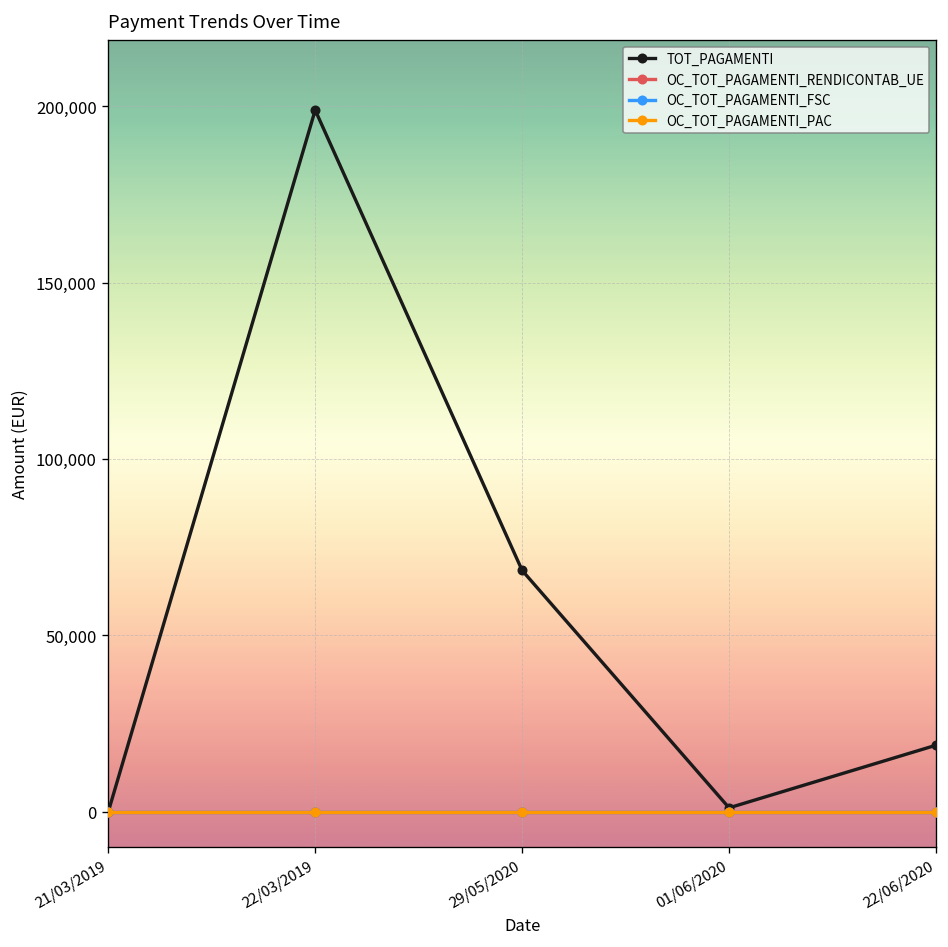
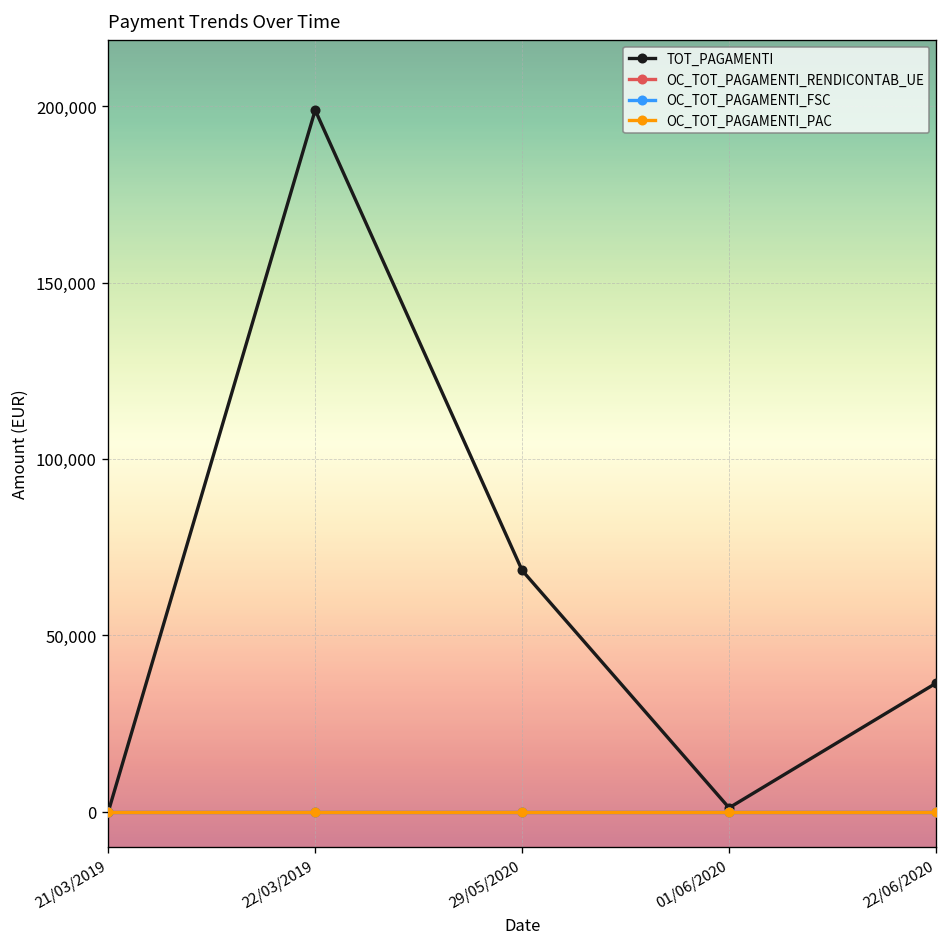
TOT_PAGAMENTI, 22/06/2020: 19,000 -> 36,000
